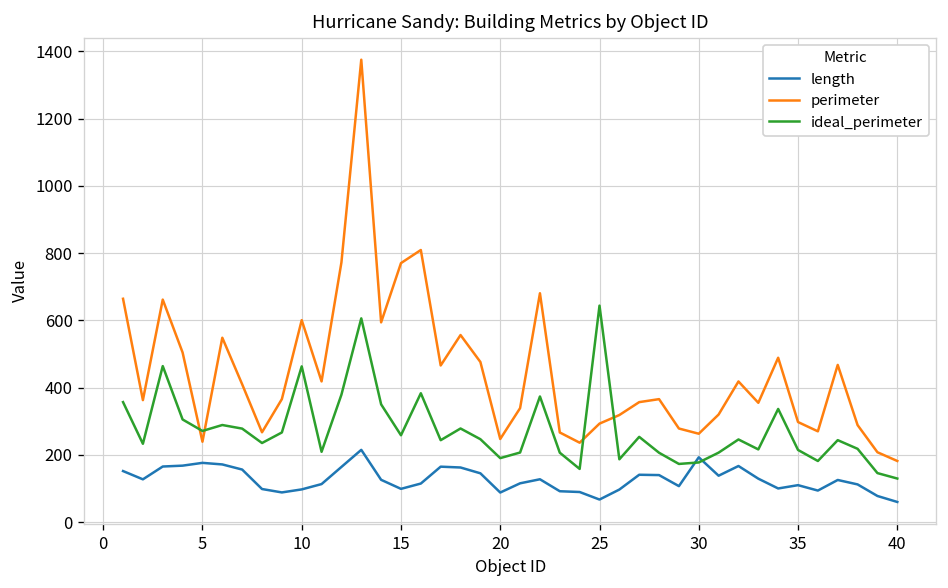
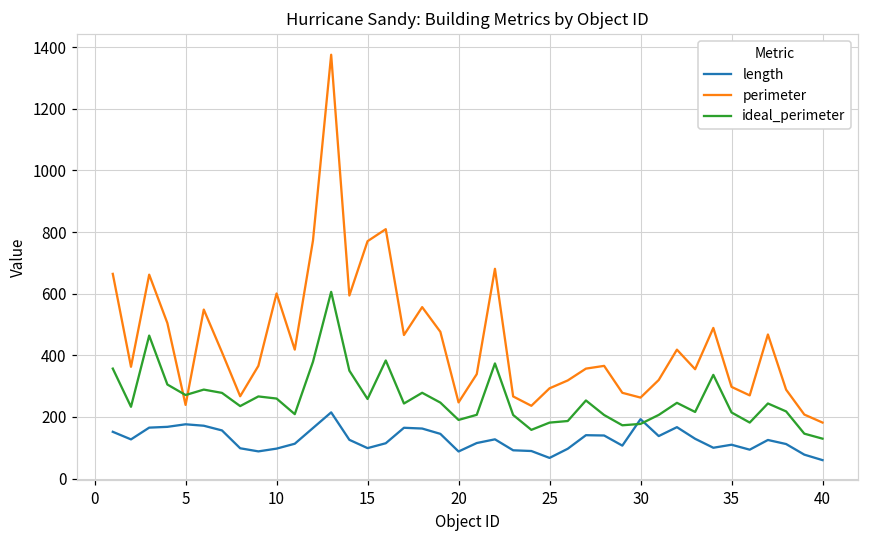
ideal_perimeter, 10: 460 -> 260
ideal_perimeter, 25: 640 -> 180
